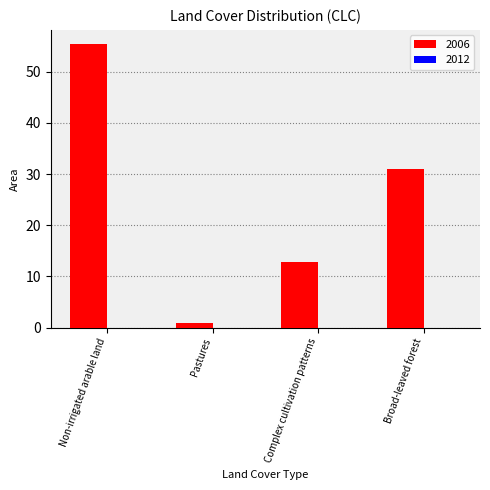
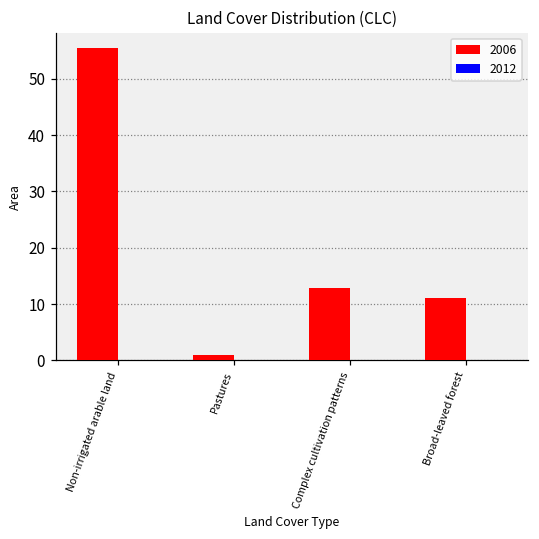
2006, Broad-leaved forest: 31 -> 11
